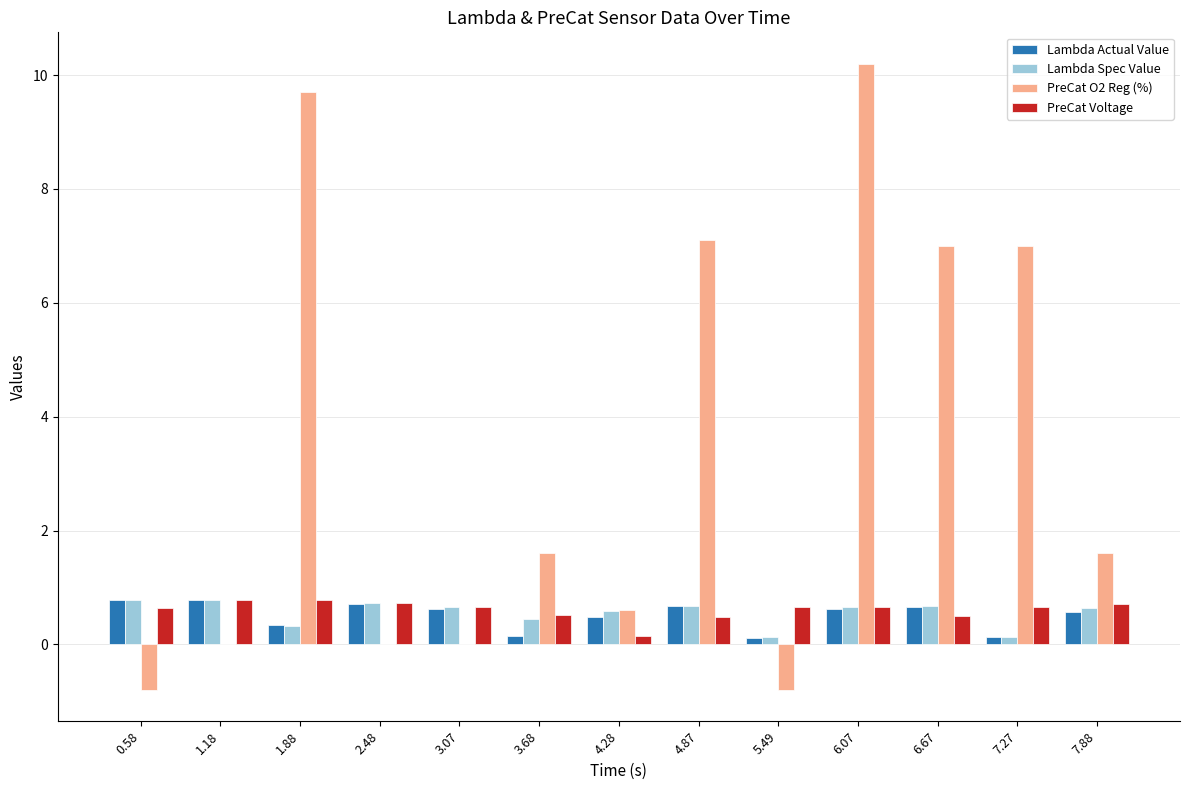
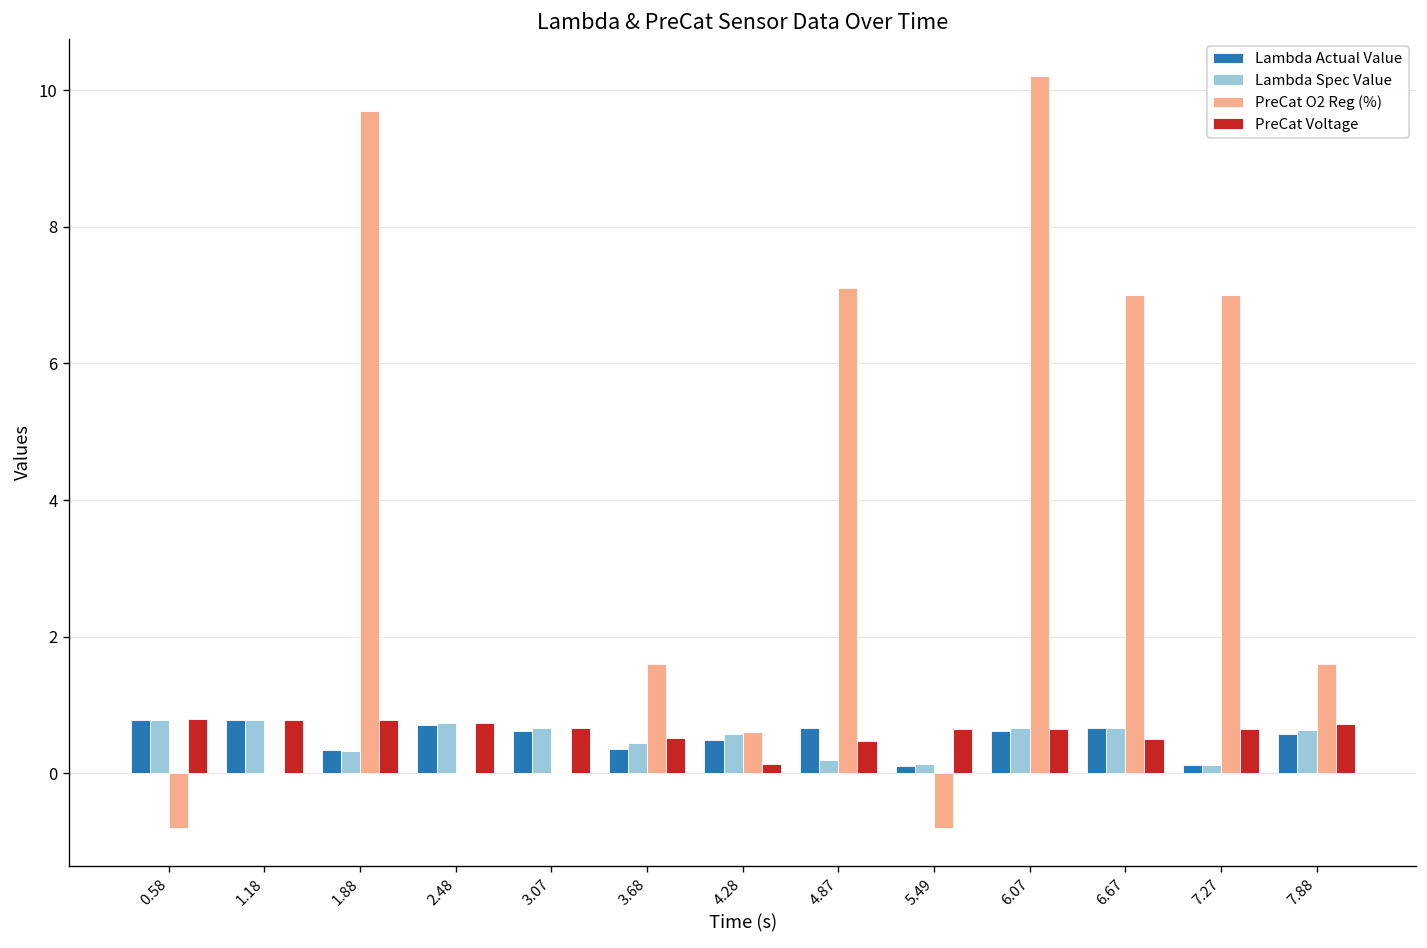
PreCat Voltage, 0.58: 0.6 -> 0.8
Lambda Actual Value, 3.68: 0.2 -> 0.4
Lambda Spec Value, 4.87: 0.7 -> 0.2
